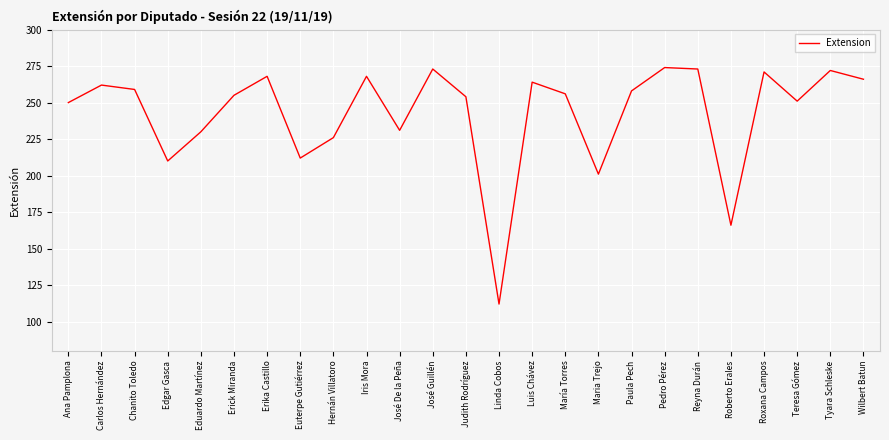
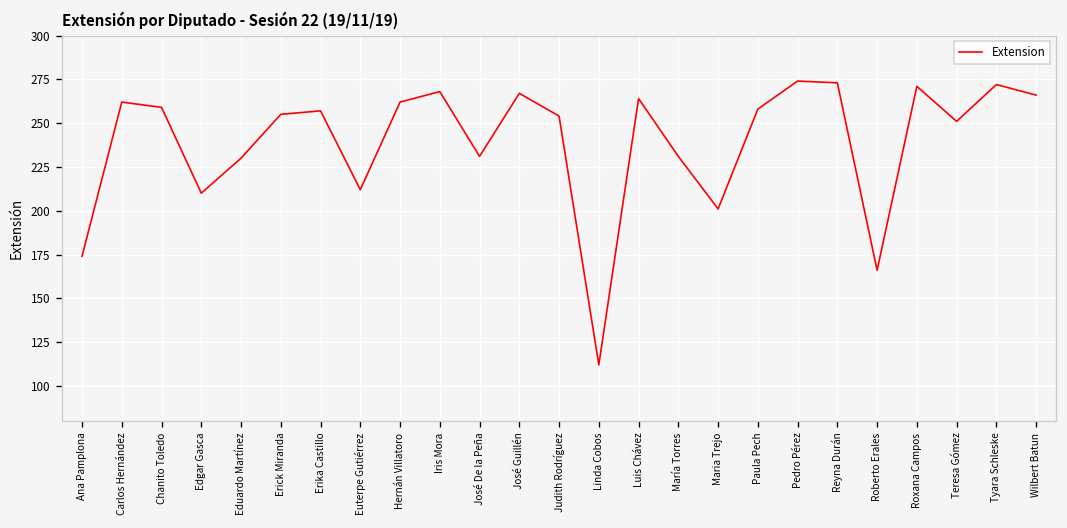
Ana Pamplona: 250 -> 174
Erika Castillo: 268 -> 257
Hernán Villatoro: 226 -> 262
José Guillén: 273 -> 267
María Torres: 256 -> 231
